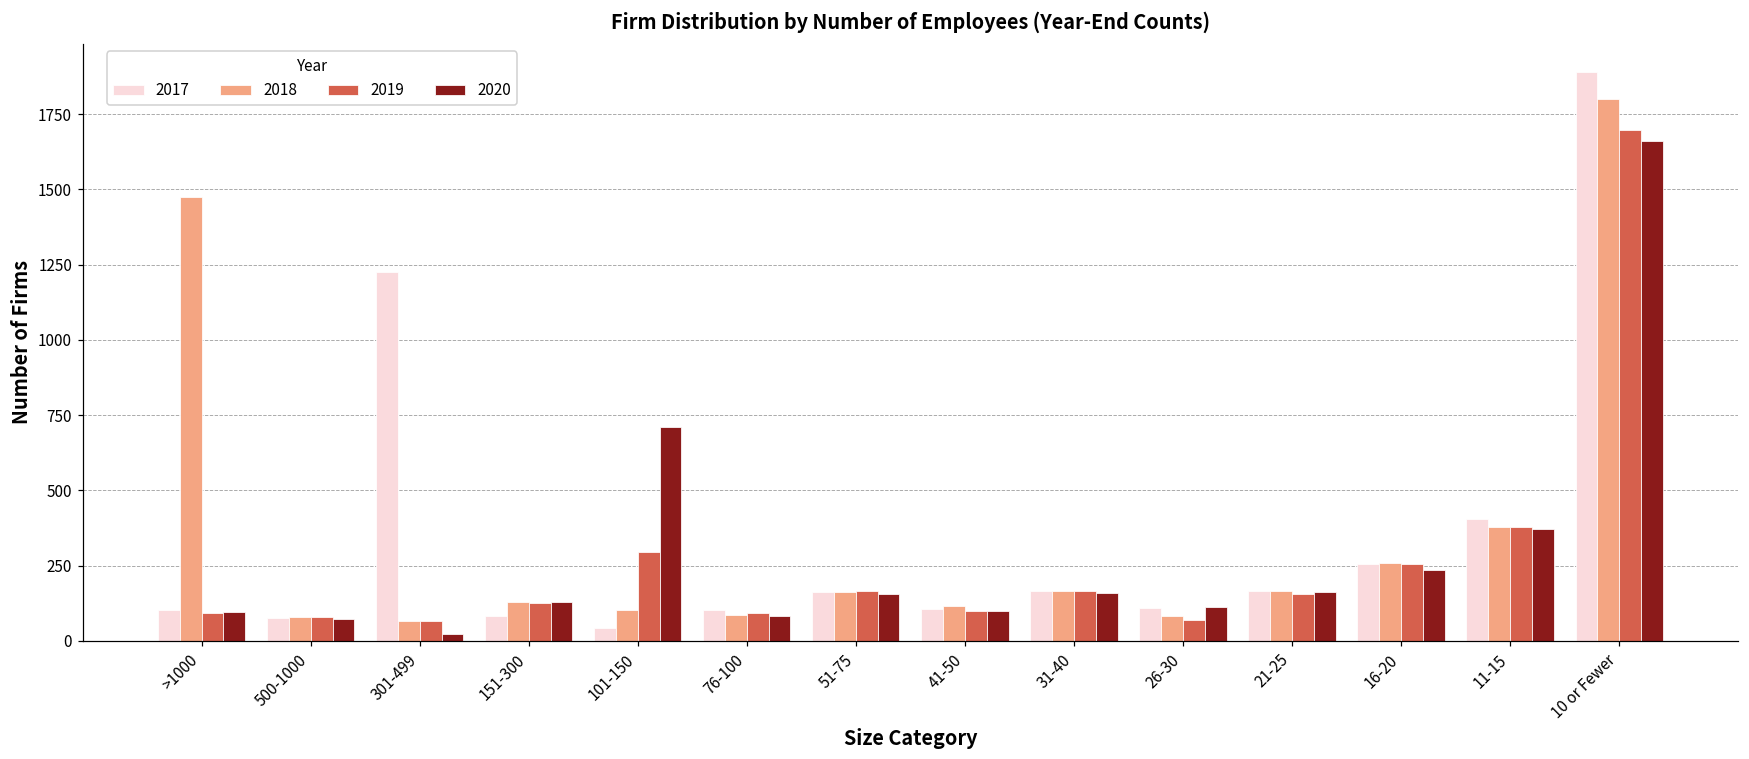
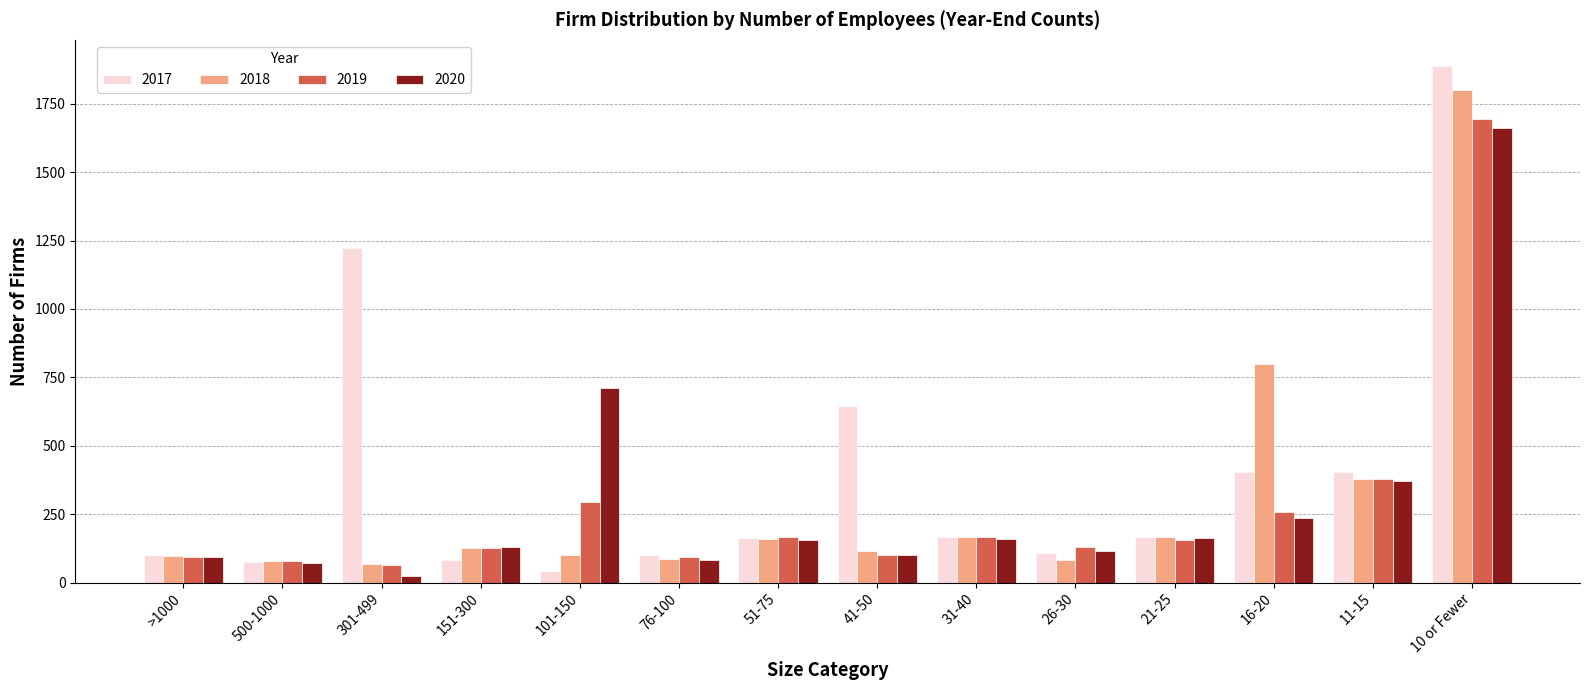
2018, >1000: 1480 -> 100
2017, 41-50: 110 -> 650
2019, 26-30: 70 -> 130
2017, 16-20: 250 -> 400
2018, 16-20: 260 -> 800
